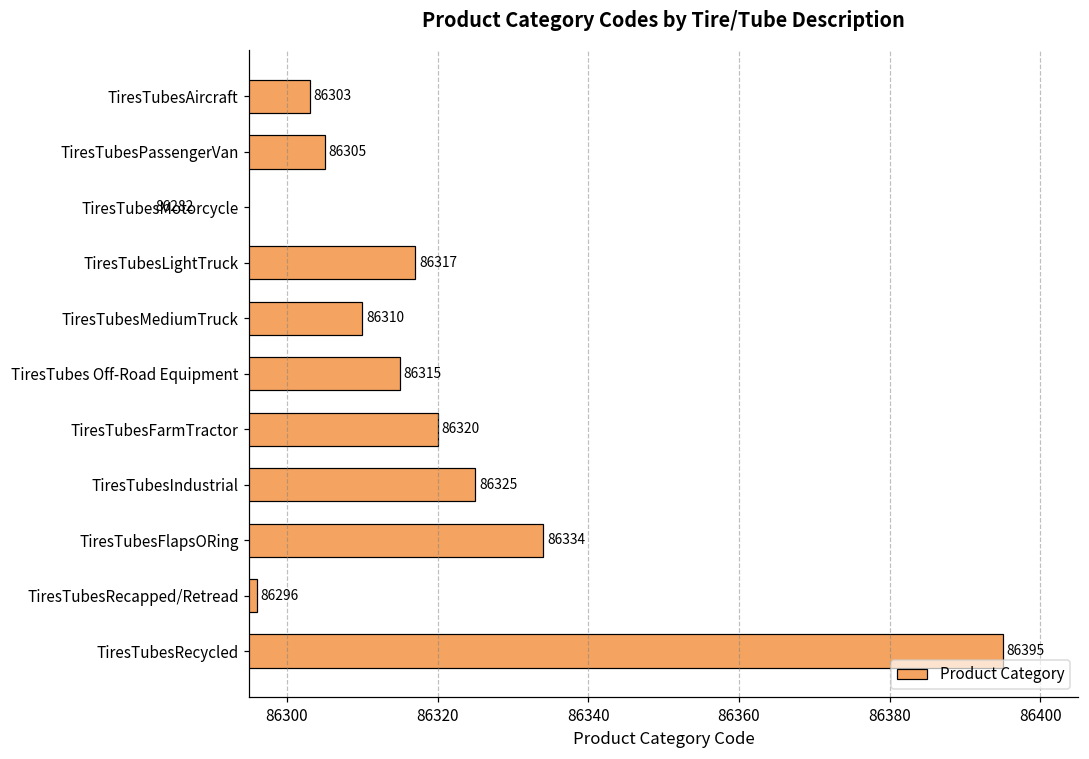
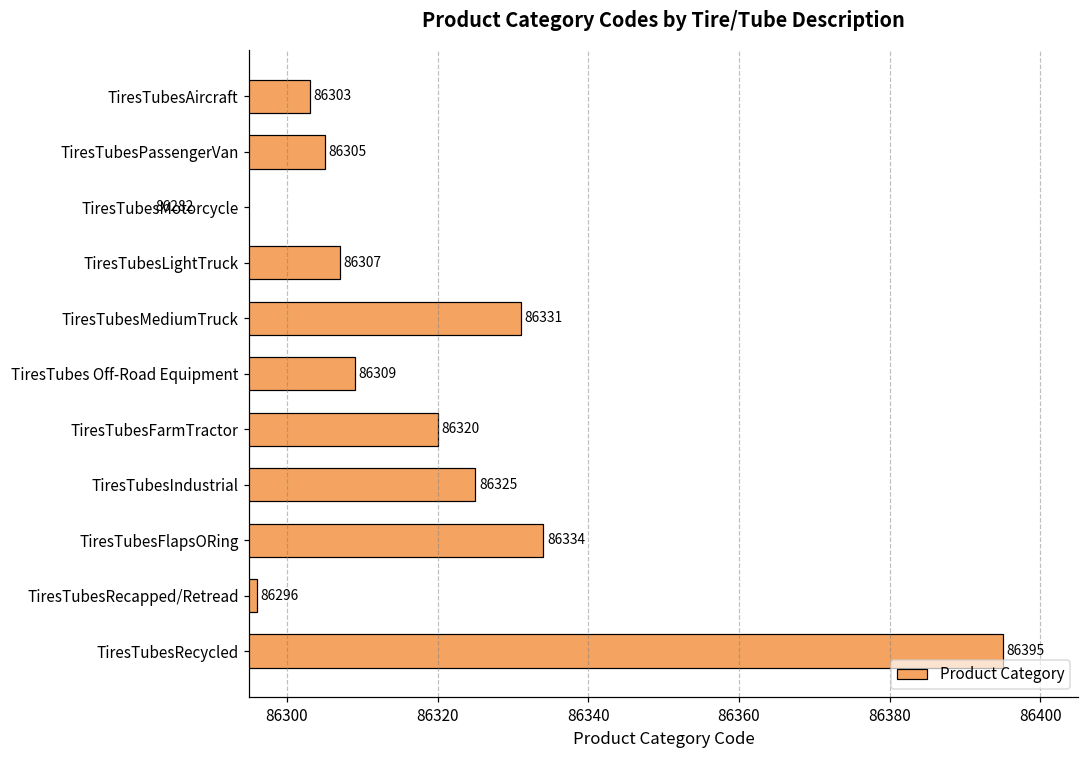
TiresTubesLightTruck: 86317 -> 86307
TiresTubesMediumTruck: 86310 -> 86331
TiresTubes Off-Road Equipment: 86315 -> 86309
